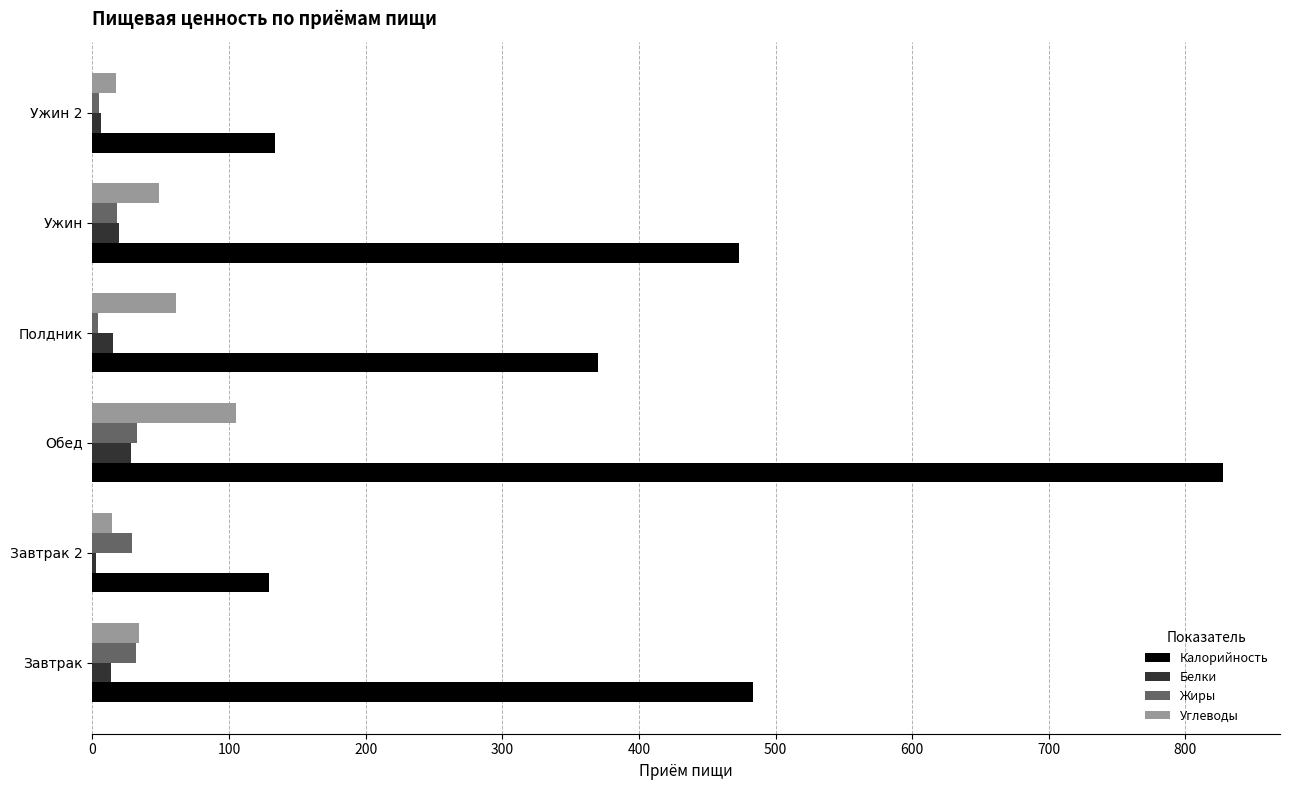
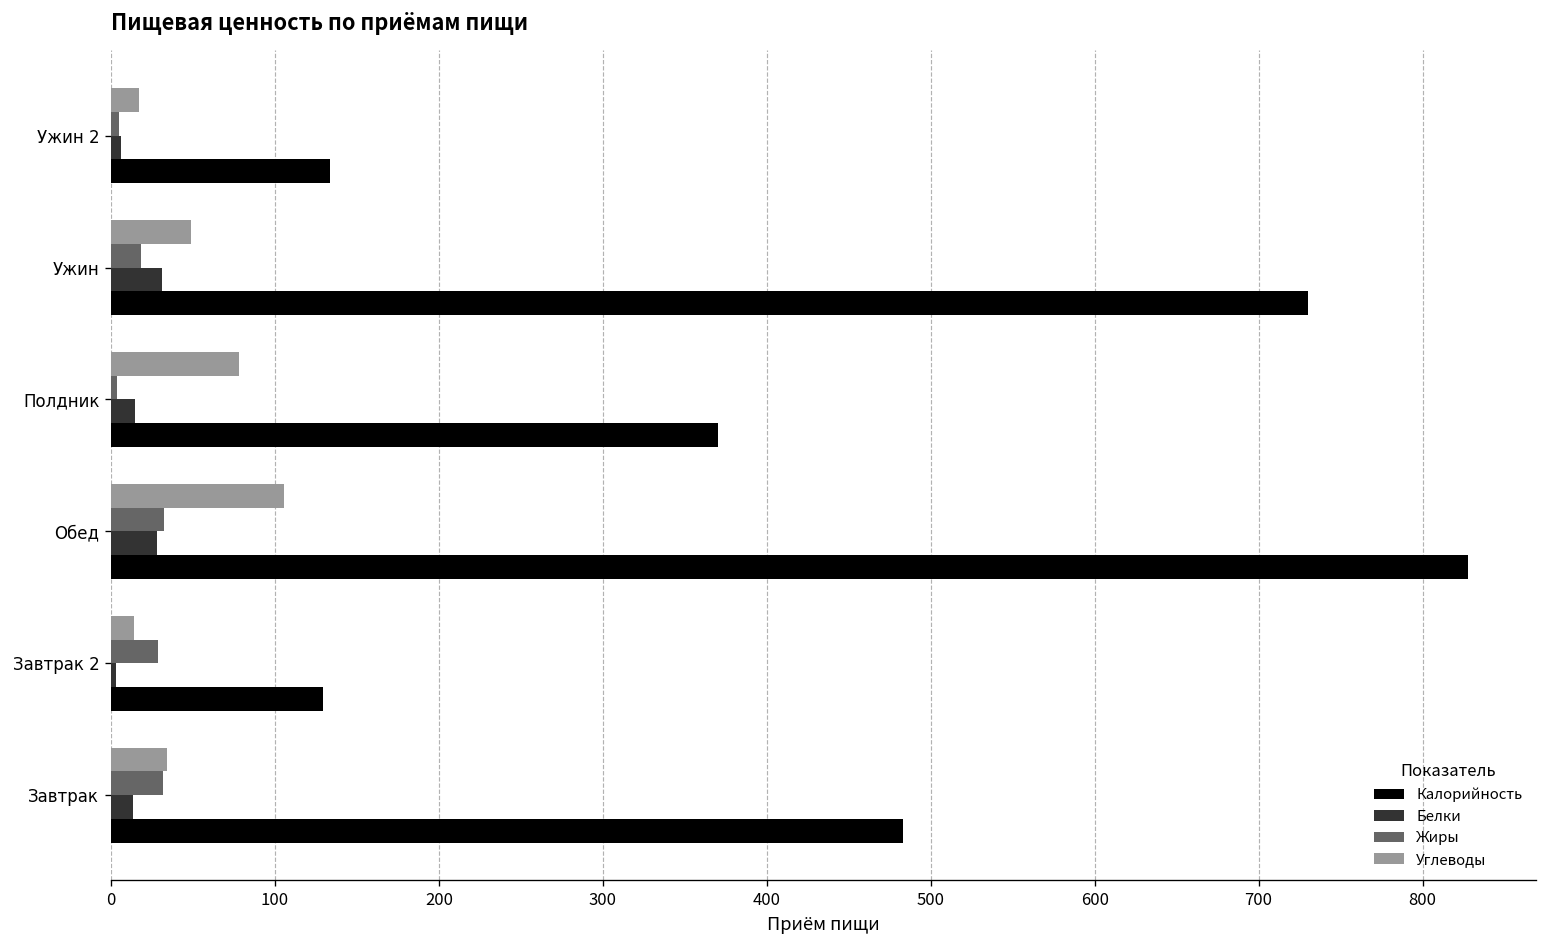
Белки, Ужин: 20 -> 31
Калорийность, Ужин: 473 -> 730
Углеводы, Полдник: 61 -> 78
